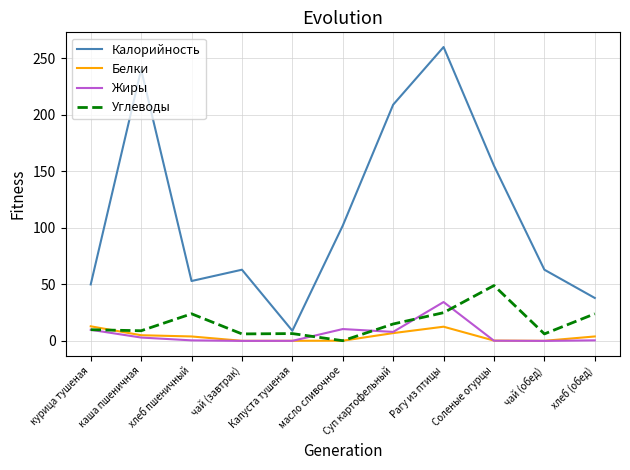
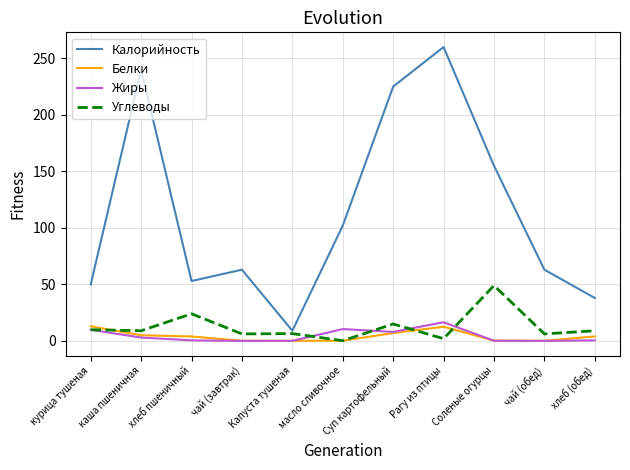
Калорийность, Суп картофельный: 209 -> 225
Жиры, Рагу из птицы: 34 -> 17
Углеводы, Рагу из птицы: 25 -> 2
Углеводы, хлеб (обед): 24 -> 9
